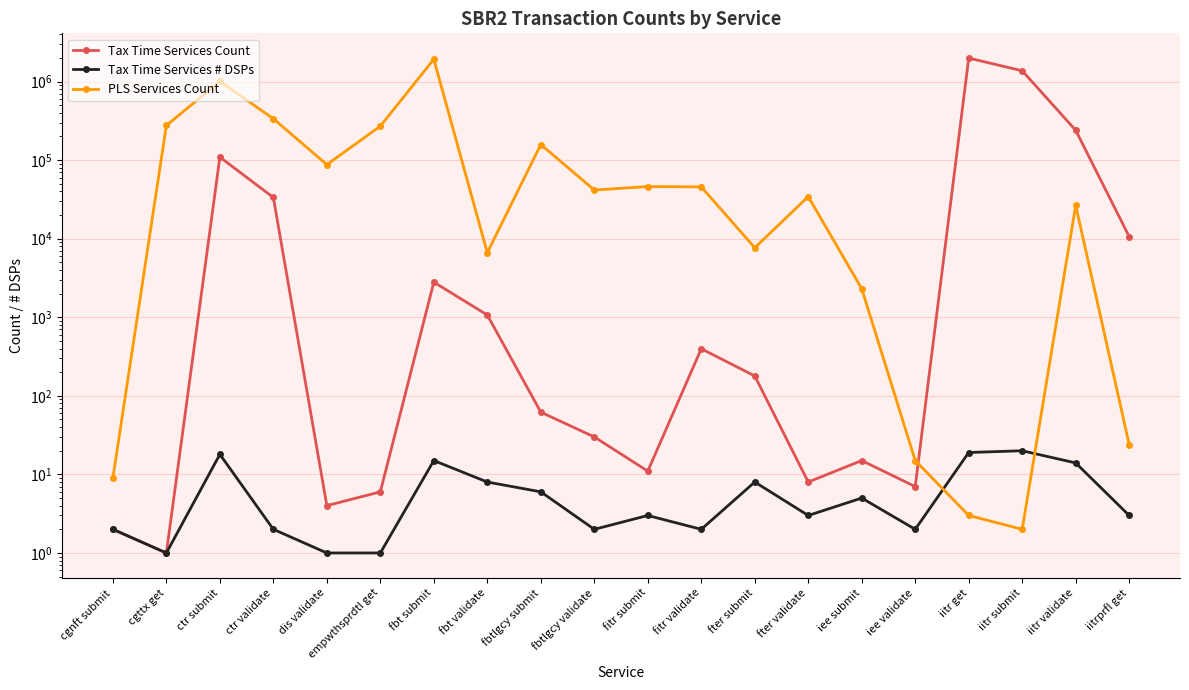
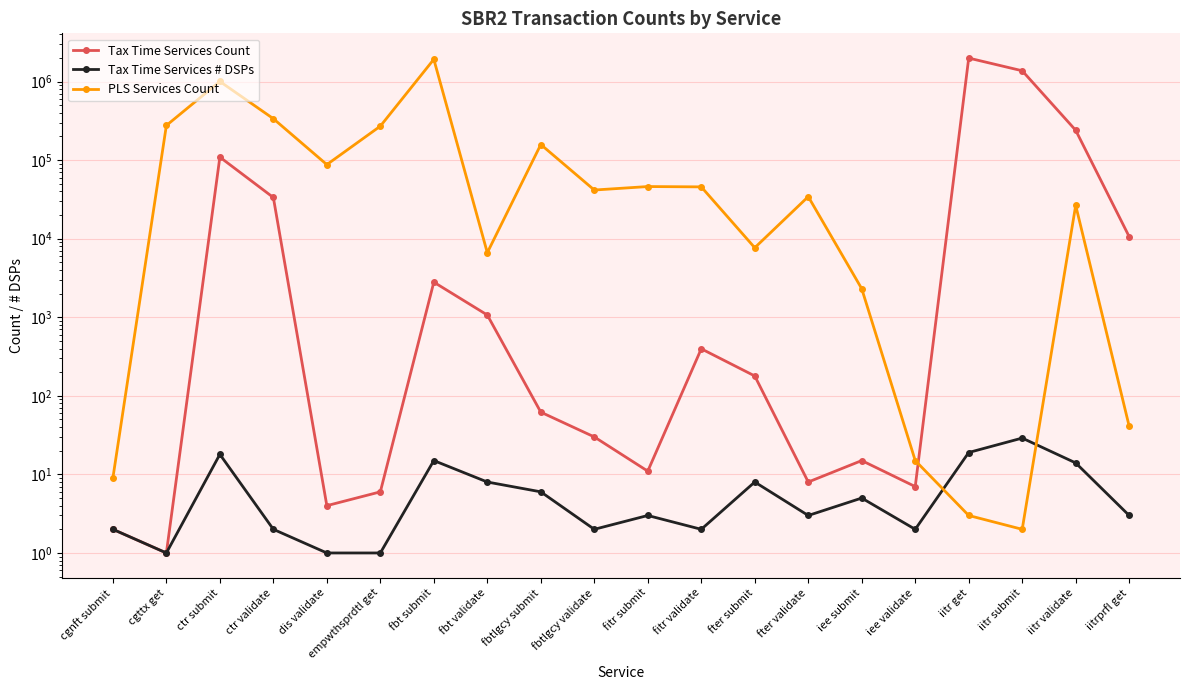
Tax Time Services # DSPs, iitr submit: 20 -> 29
PLS Services Count, iitrprfl get: 24 -> 40
